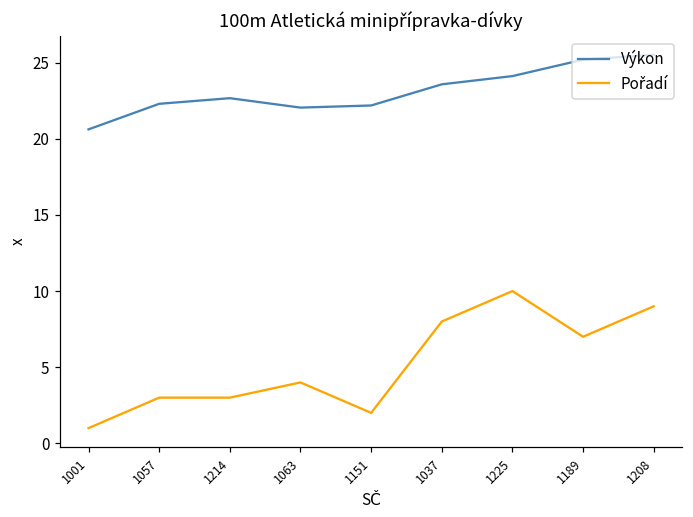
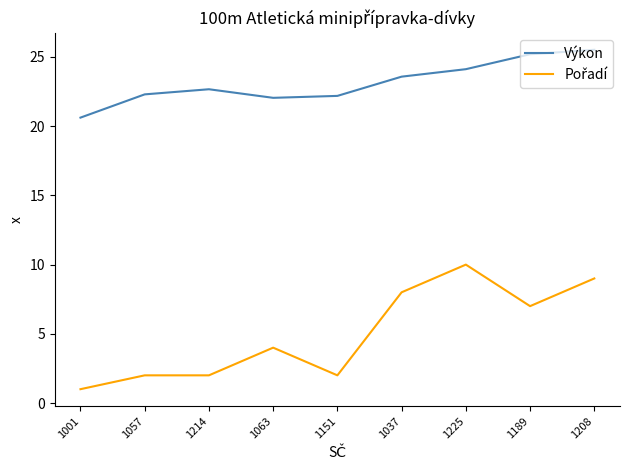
Pořadí, 1057: 3 -> 2
Pořadí, 1214: 3 -> 2
